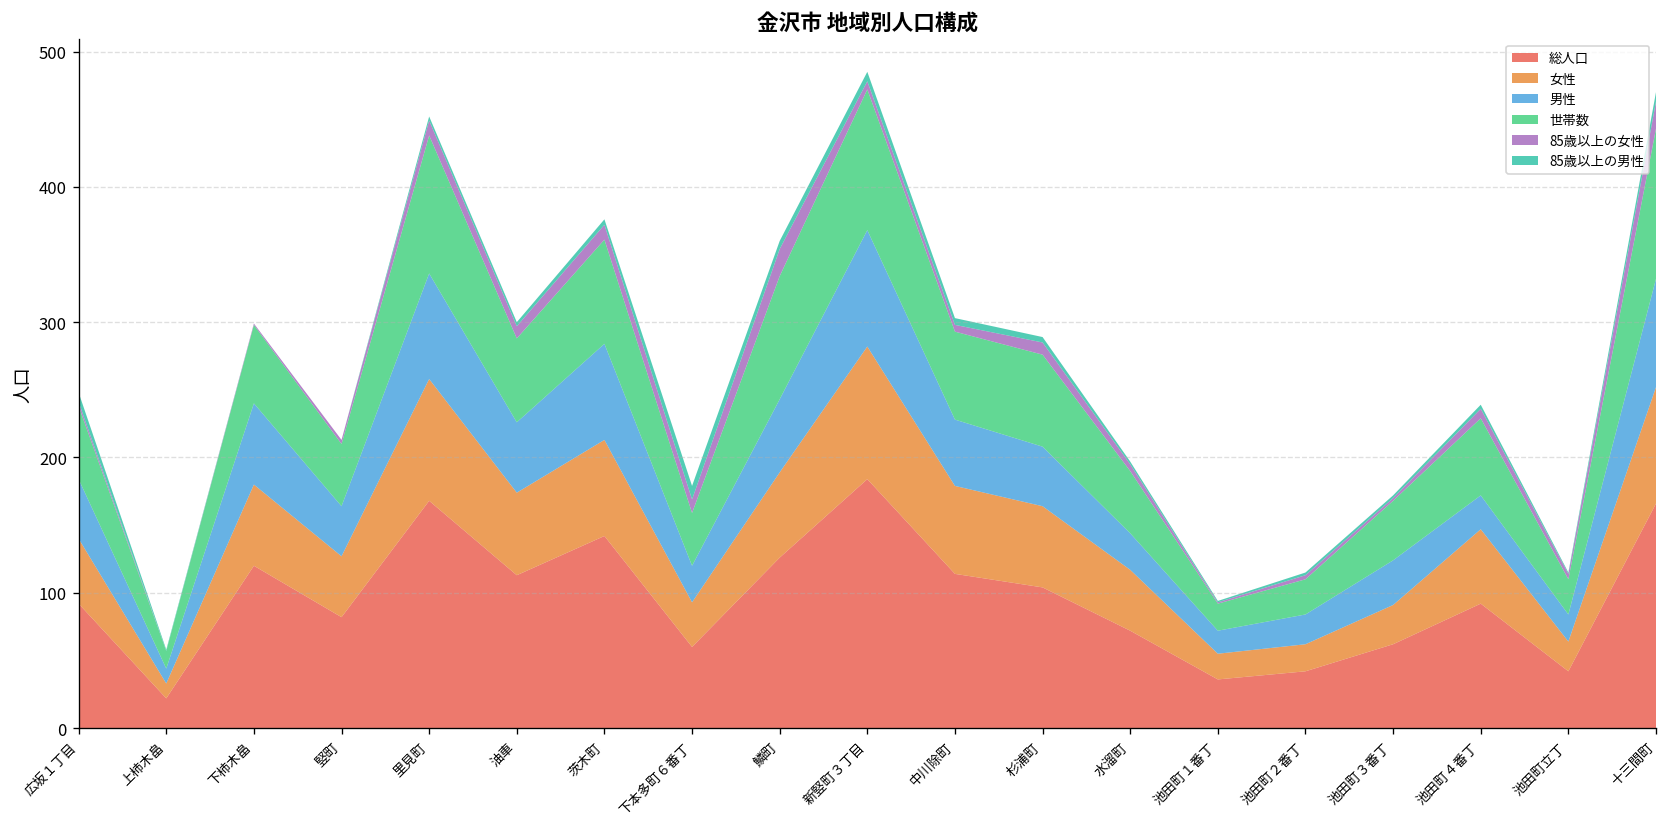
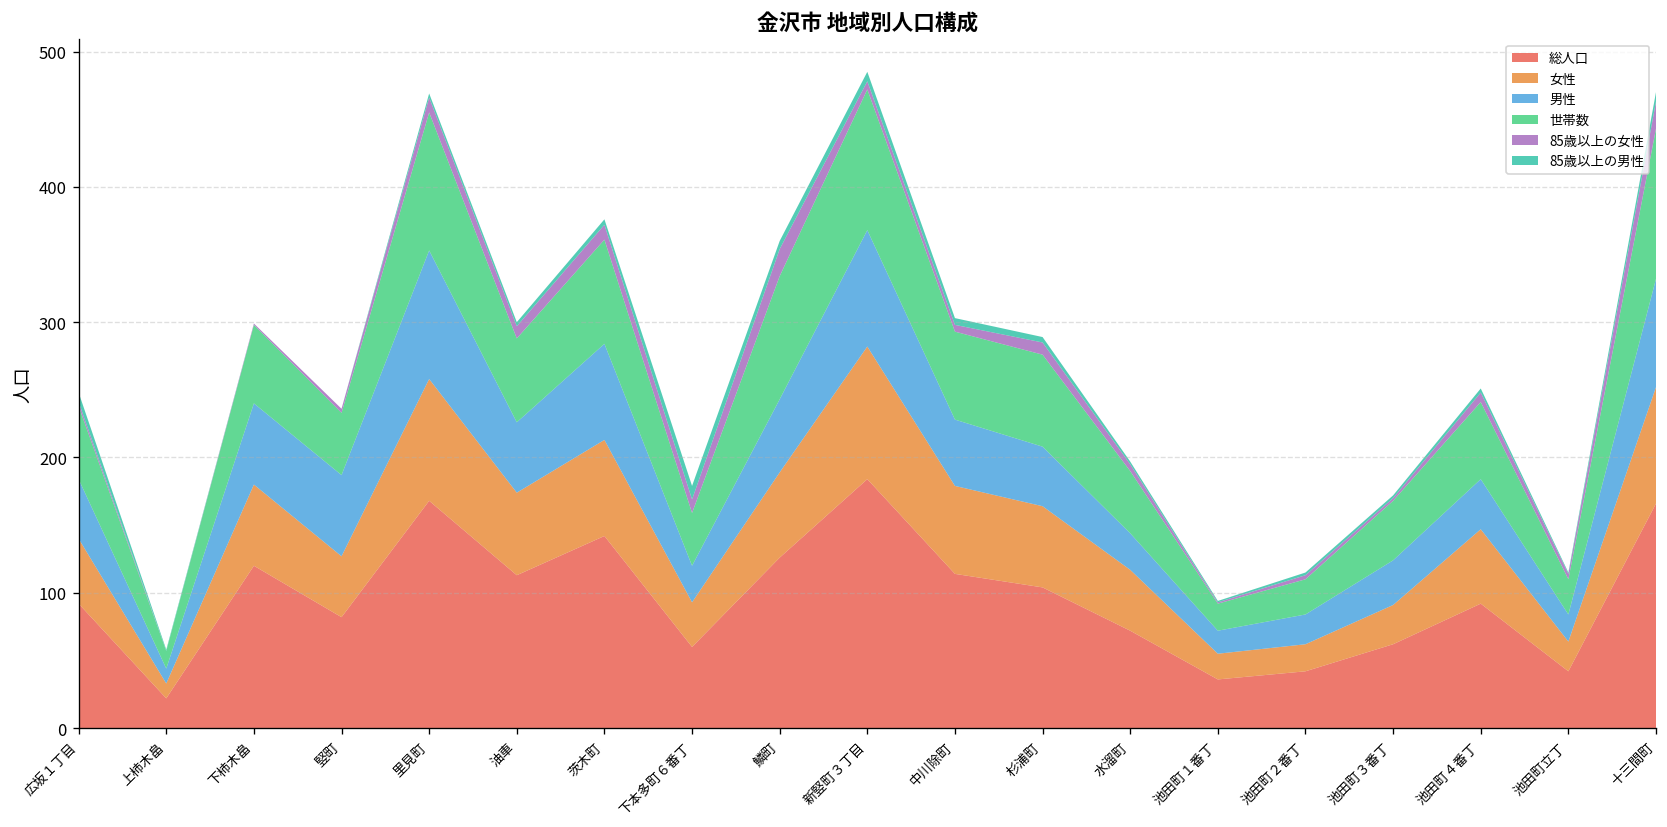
男性, 竪町: 37 -> 60
男性, 里見町: 78 -> 95
男性, 池田町４番丁: 25 -> 37
